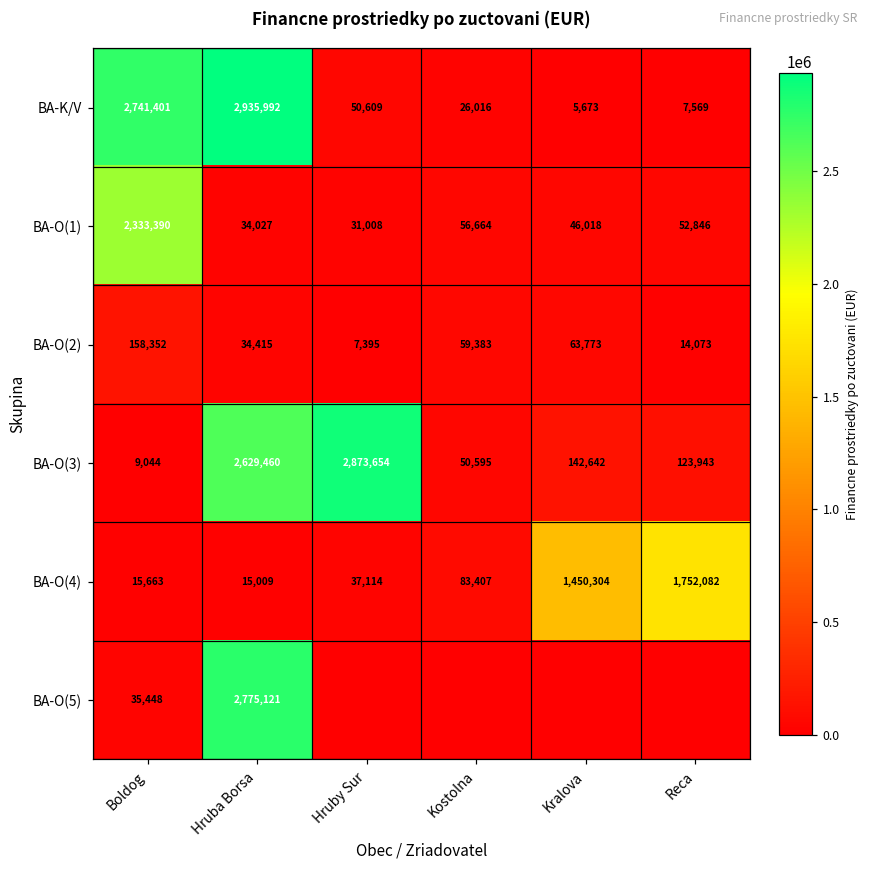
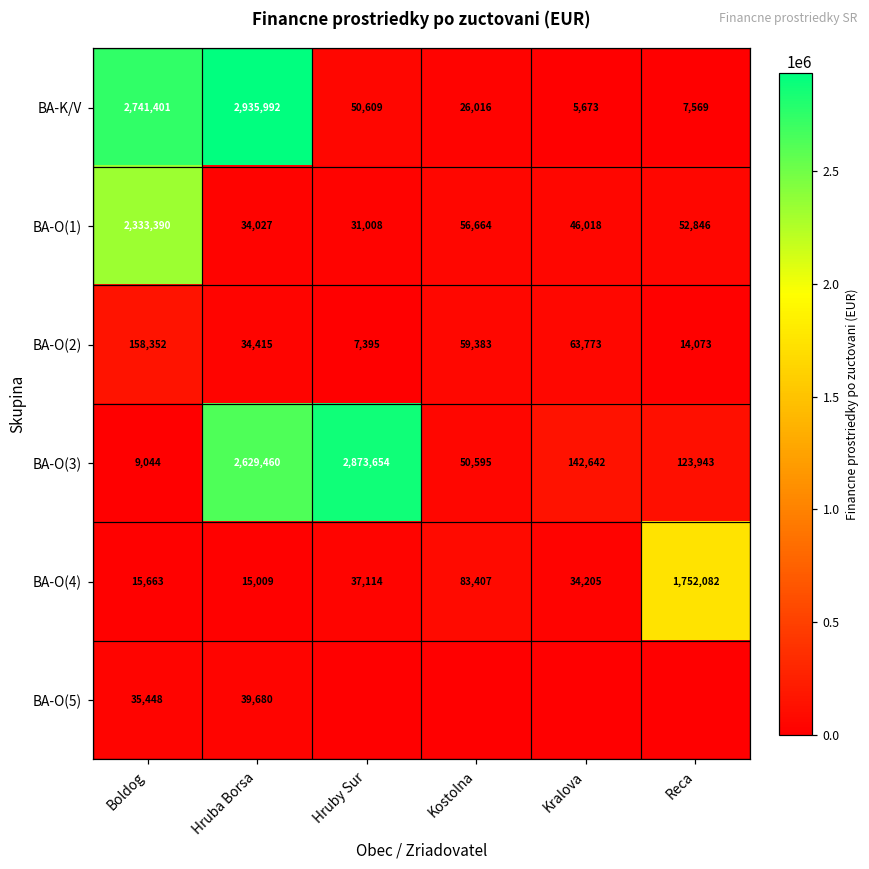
BA-O(4), Kralova: 1,450,304 -> 34,205
BA-O(5), Hruba Borsa: 2,775,121 -> 39,680
